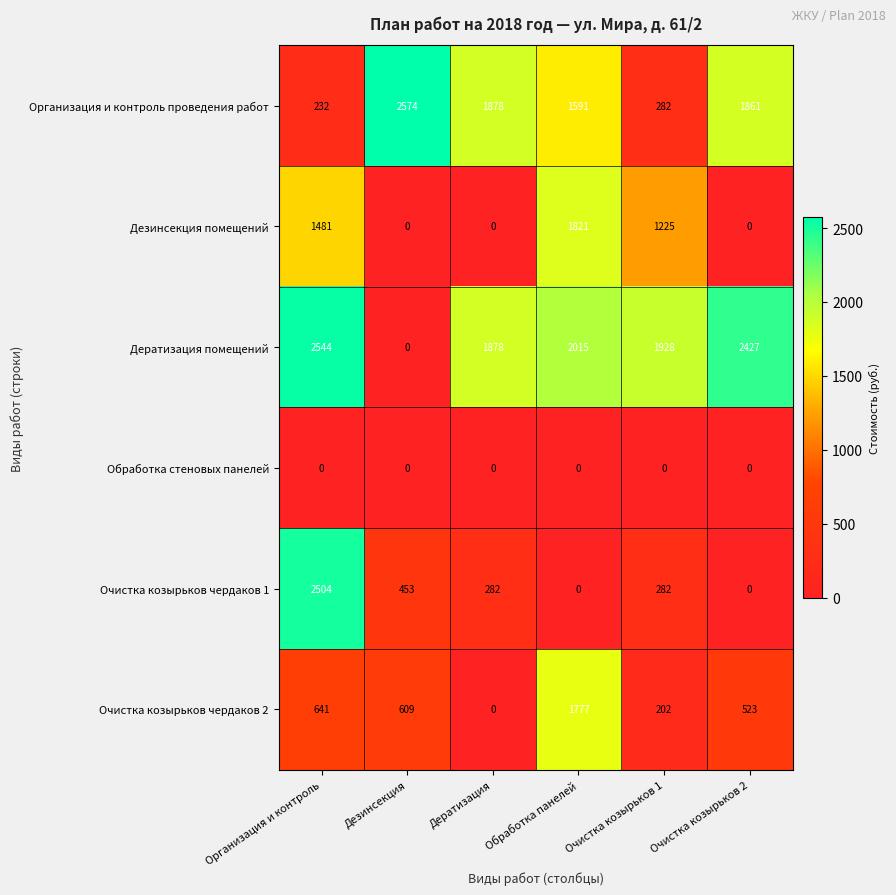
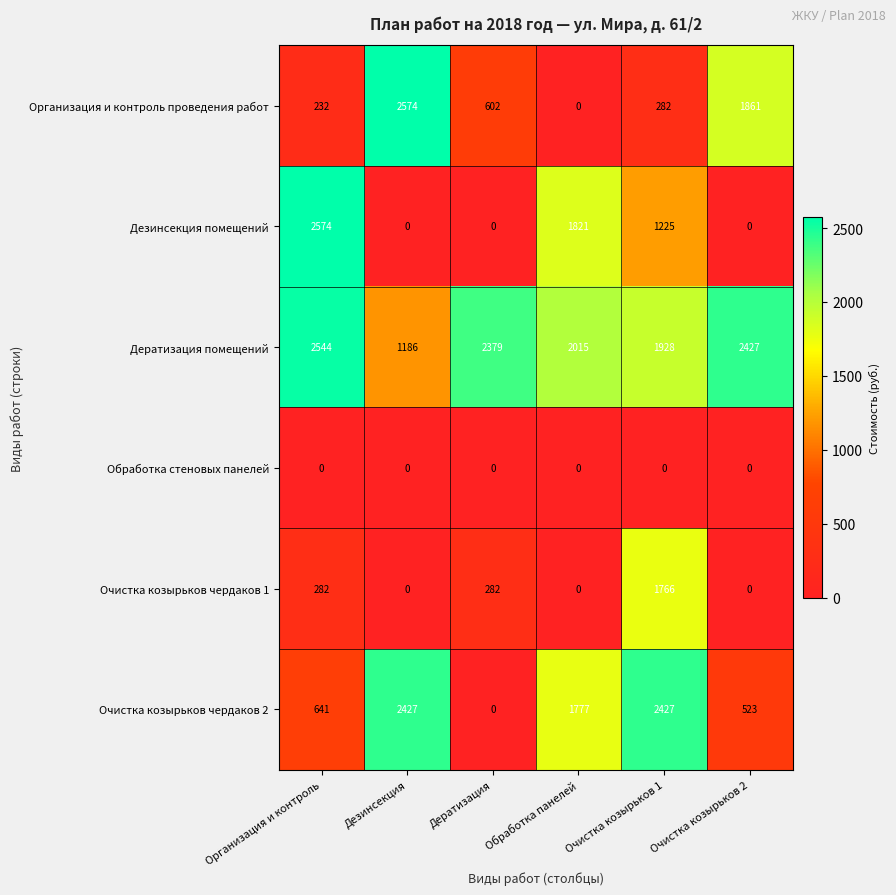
Организация и контроль проведения работ, Дератизация: 1878 -> 602
Организация и контроль проведения работ, Обработка панелей: 1591 -> 0
Дезинсекция помещений, Организация и контроль: 1481 -> 2574
Дератизация помещений, Дезинсекция: 0 -> 1186
Дератизация помещений, Дератизация: 1878 -> 2379
Очистка козырьков чердаков 1, Организация и контроль: 2504 -> 282
Очистка козырьков чердаков 1, Дезинсекция: 453 -> 0
Очистка козырьков чердаков 1, Очистка козырьков 1: 282 -> 1766
Очистка козырьков чердаков 2, Дезинсекция: 609 -> 2427
Очистка козырьков чердаков 2, Очистка козырьков 1: 202 -> 2427
